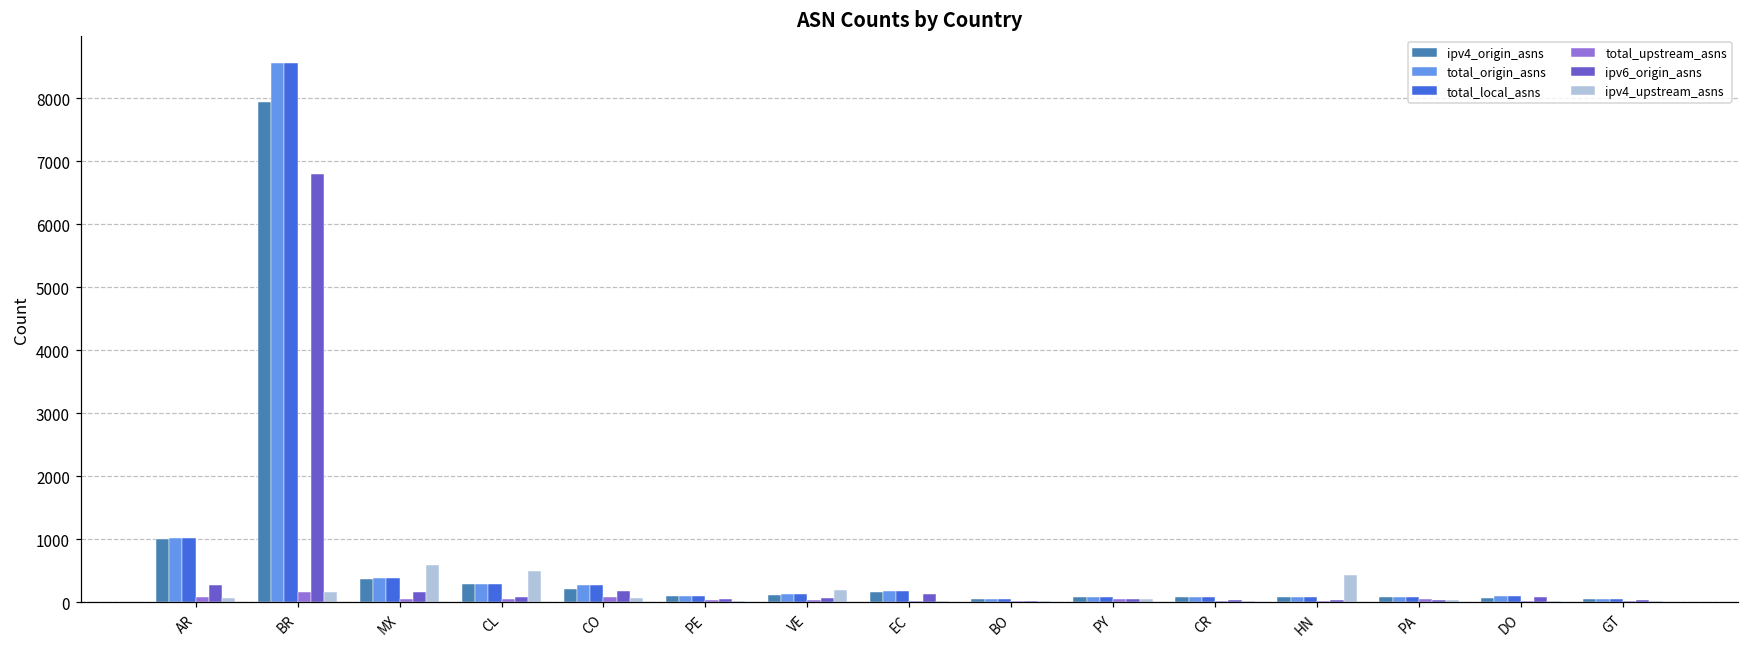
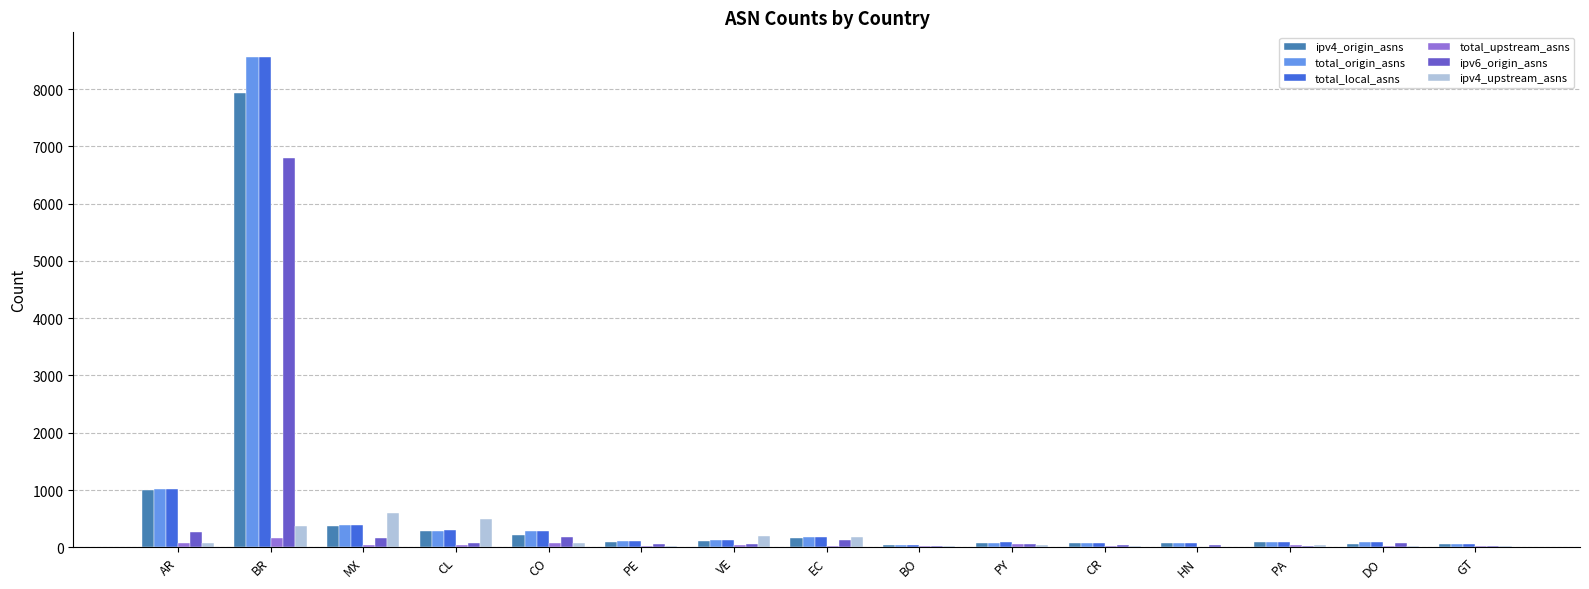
ipv4_upstream_asns, BR: 200 -> 400
ipv4_upstream_asns, EC: 0 -> 200
ipv4_upstream_asns, HN: 400 -> 0
